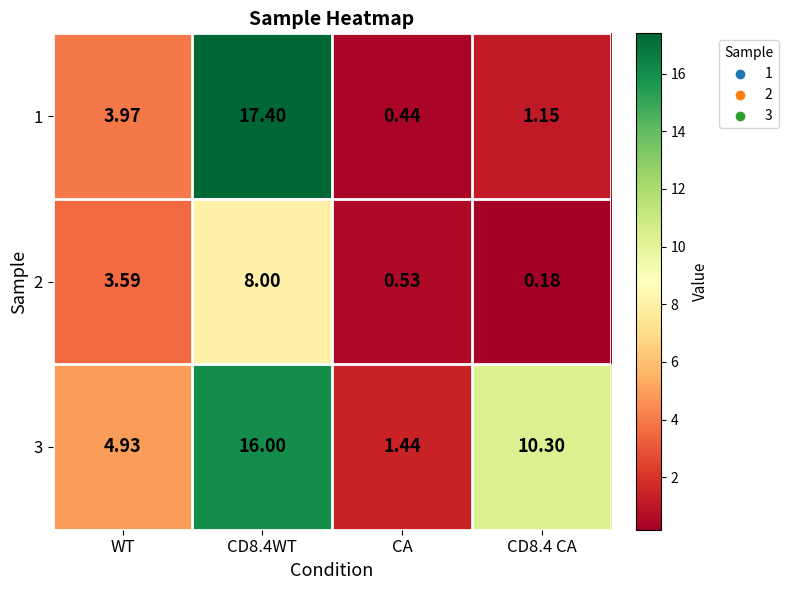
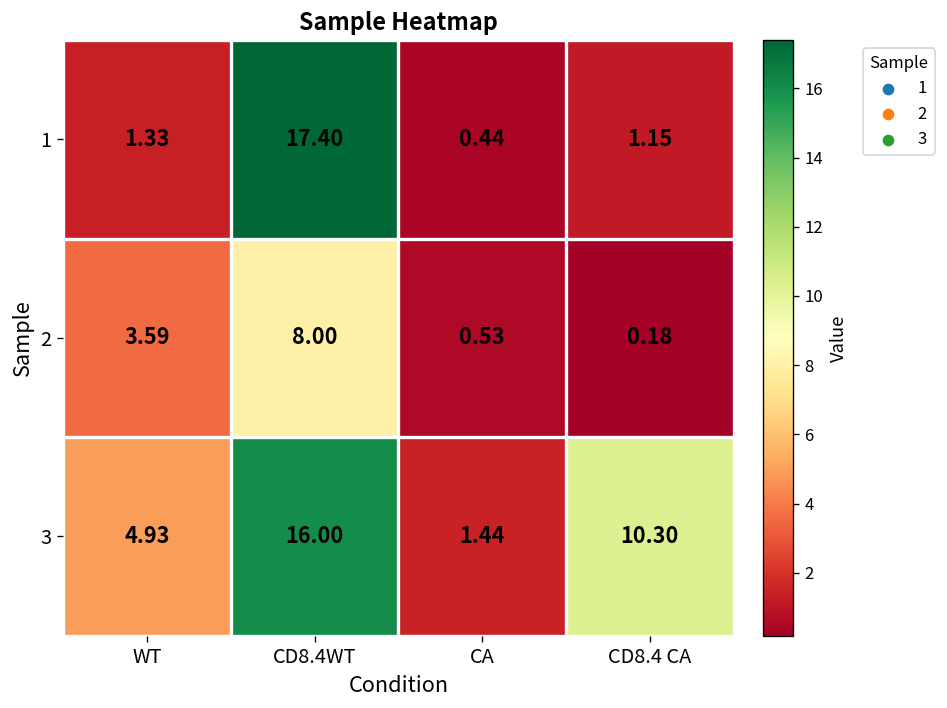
1, WT: 3.97 -> 1.33
